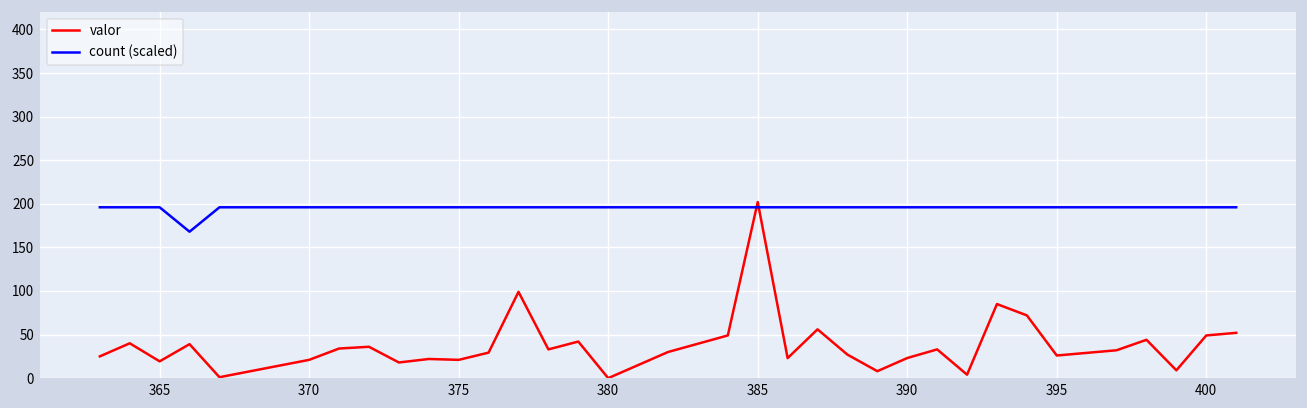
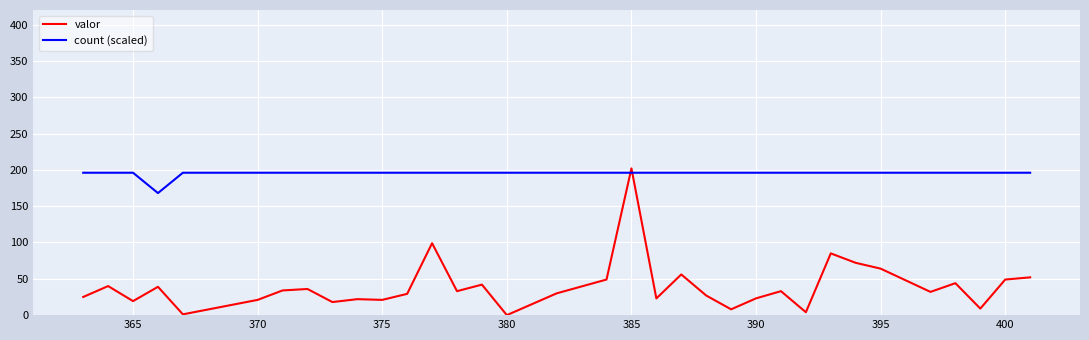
valor, 395: 30 -> 60
